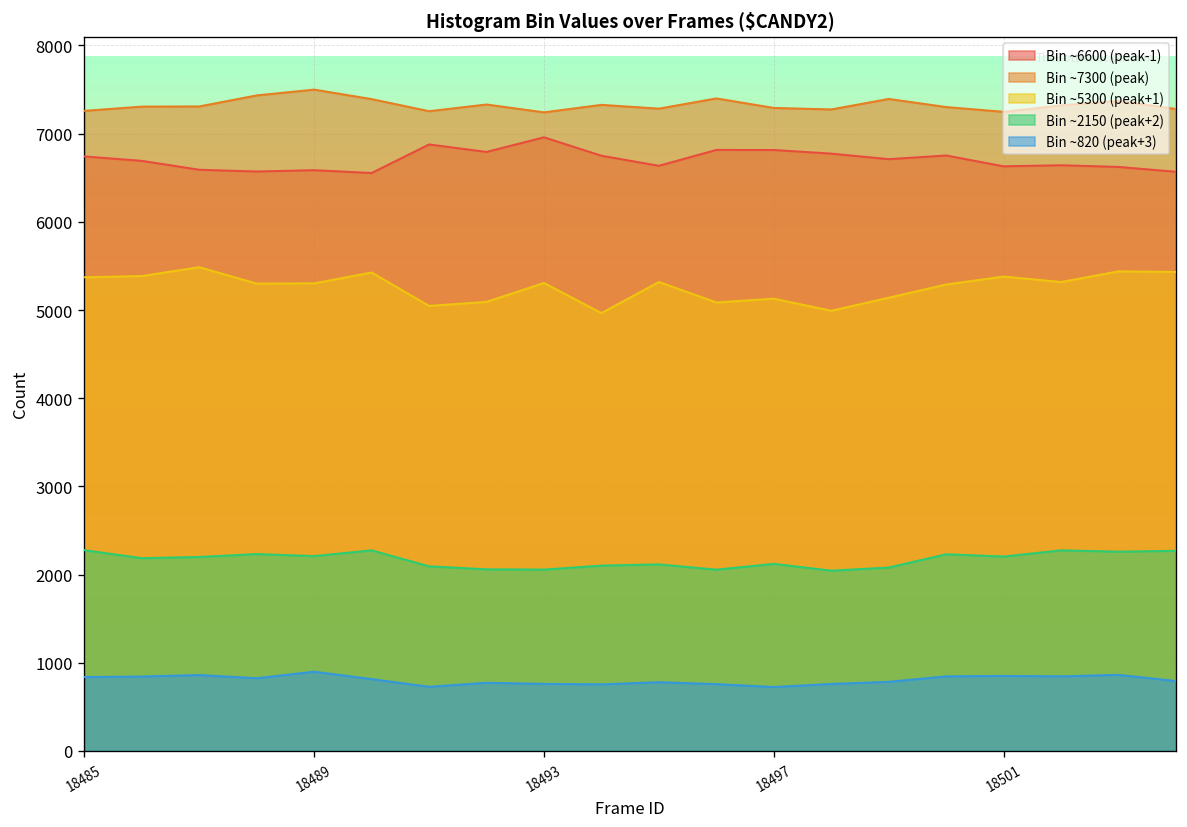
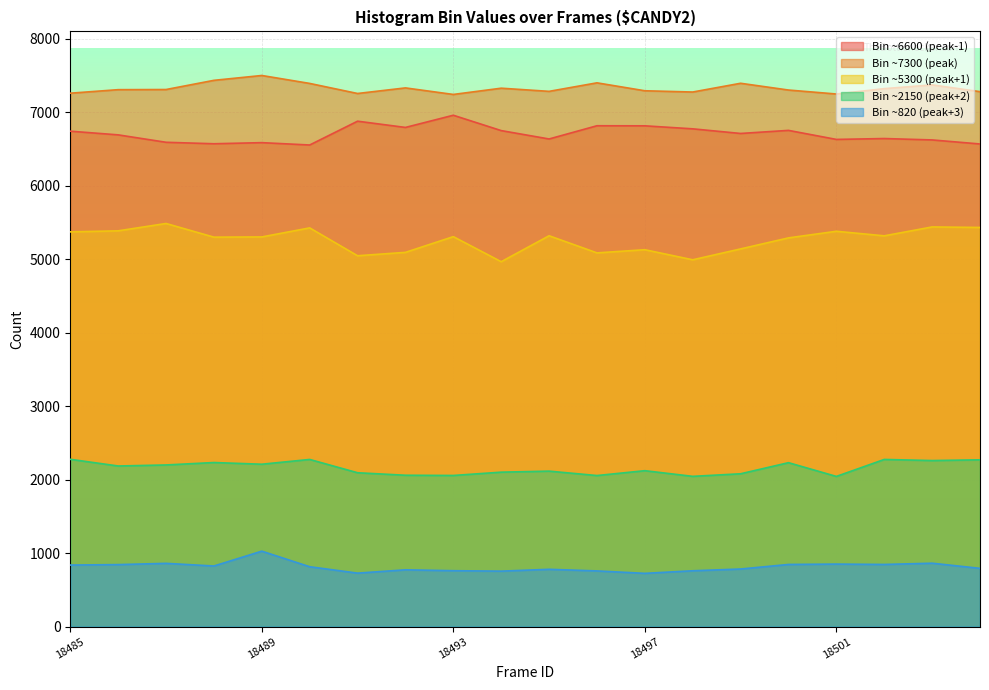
Bin ~820 (peak+3), 18489: 900 -> 1000
Bin ~2150 (peak+2), 18501: 2200 -> 2000
